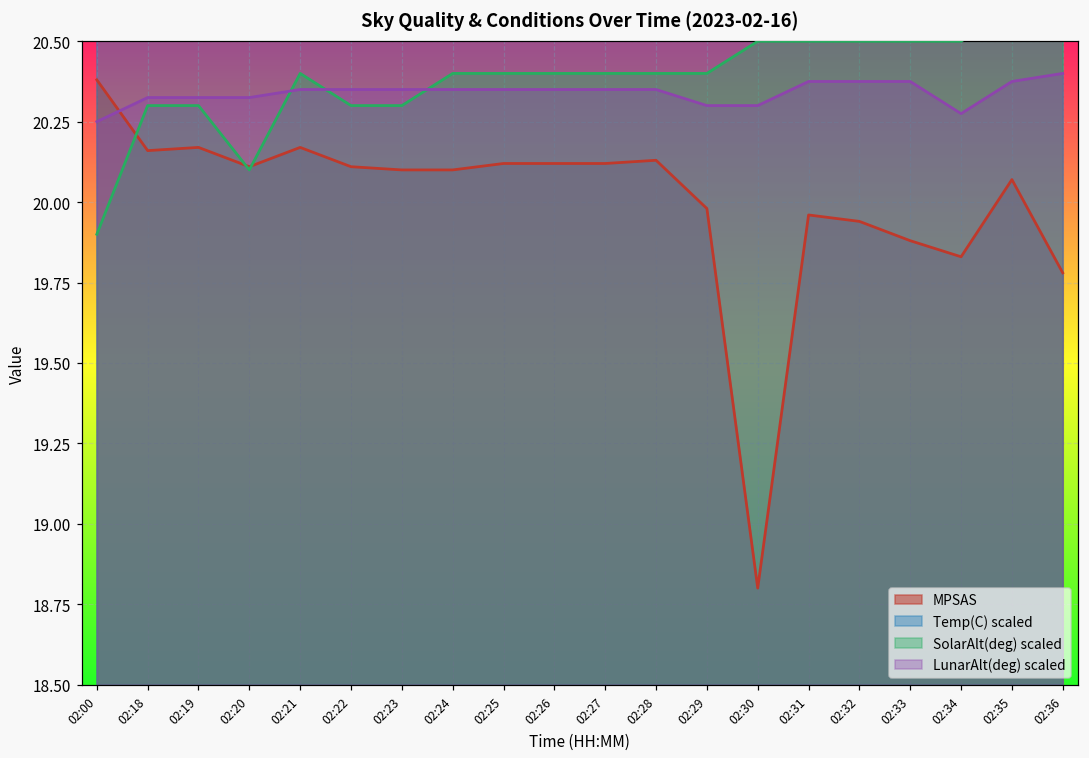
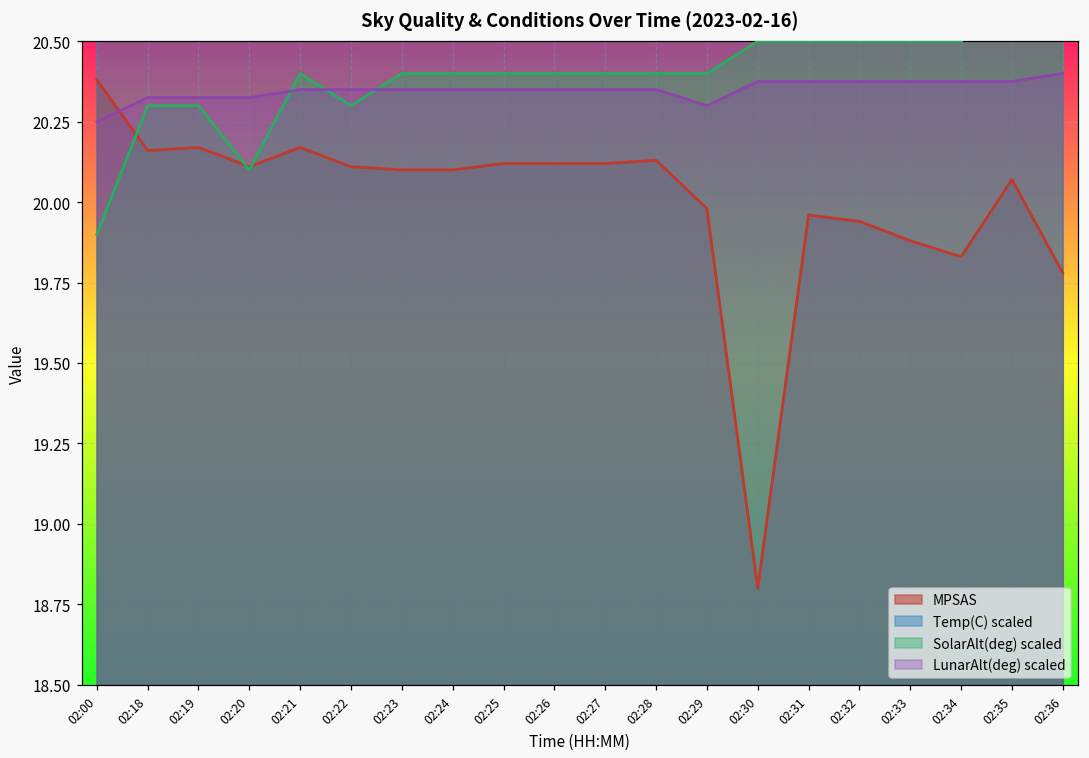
SolarAlt(deg) scaled, 02:23: 20.30 -> 20.40
LunarAlt(deg) scaled, 02:30: 20.30 -> 20.38
LunarAlt(deg) scaled, 02:34: 20.28 -> 20.38
